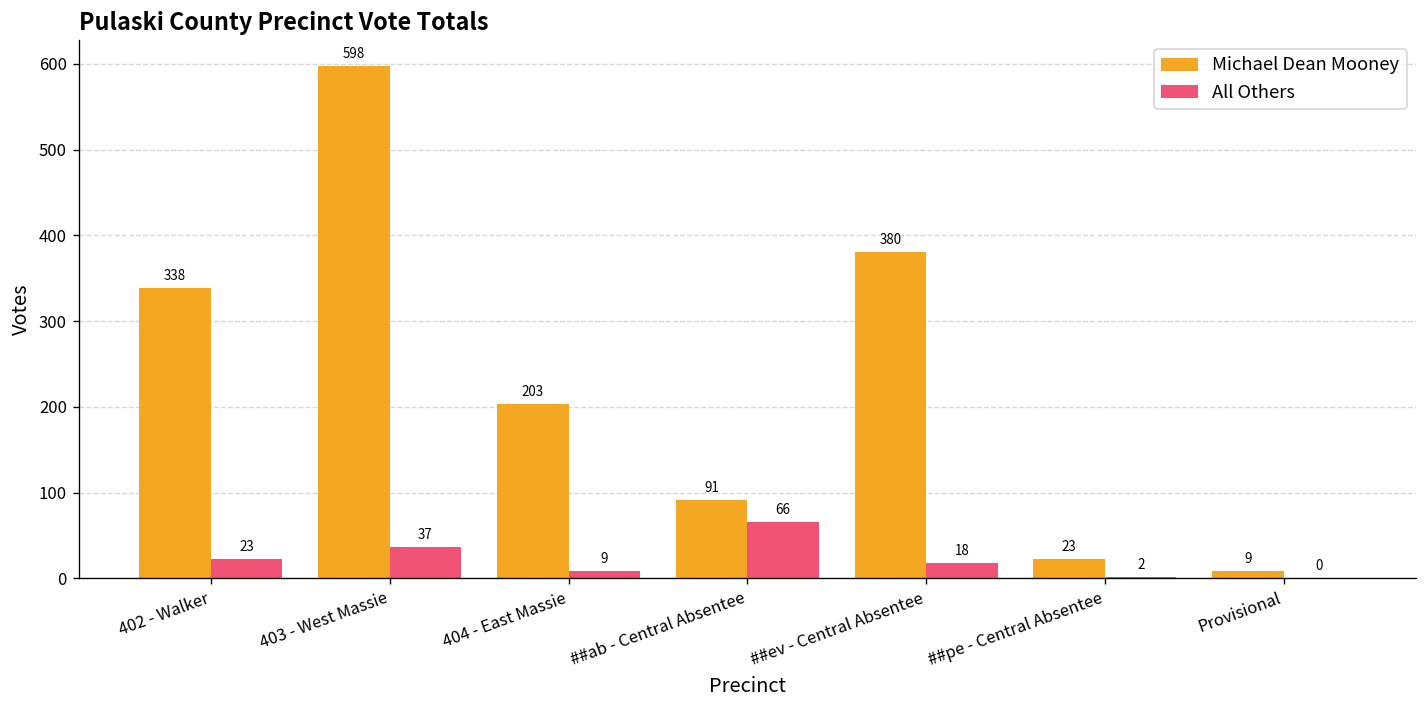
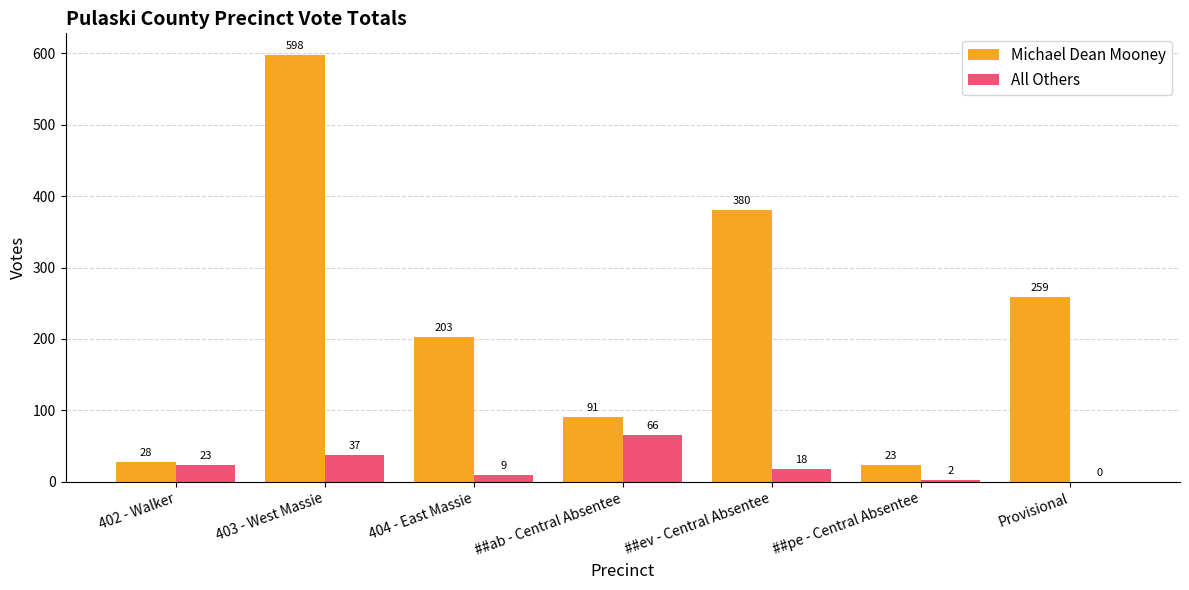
Michael Dean Mooney, 402 - Walker: 338 -> 28
Michael Dean Mooney, Provisional: 9 -> 259
